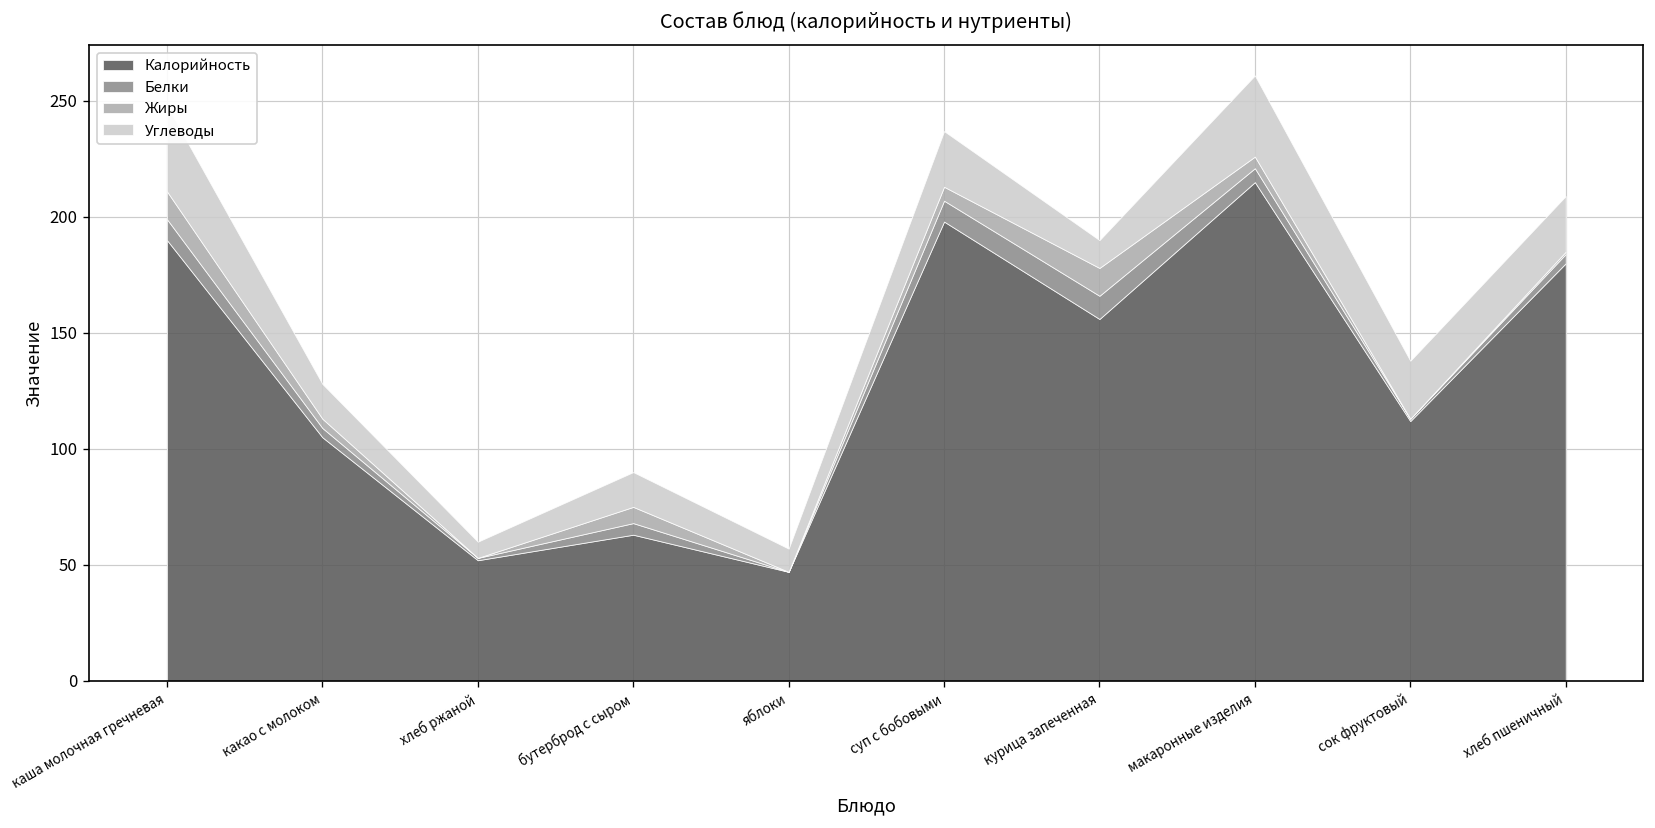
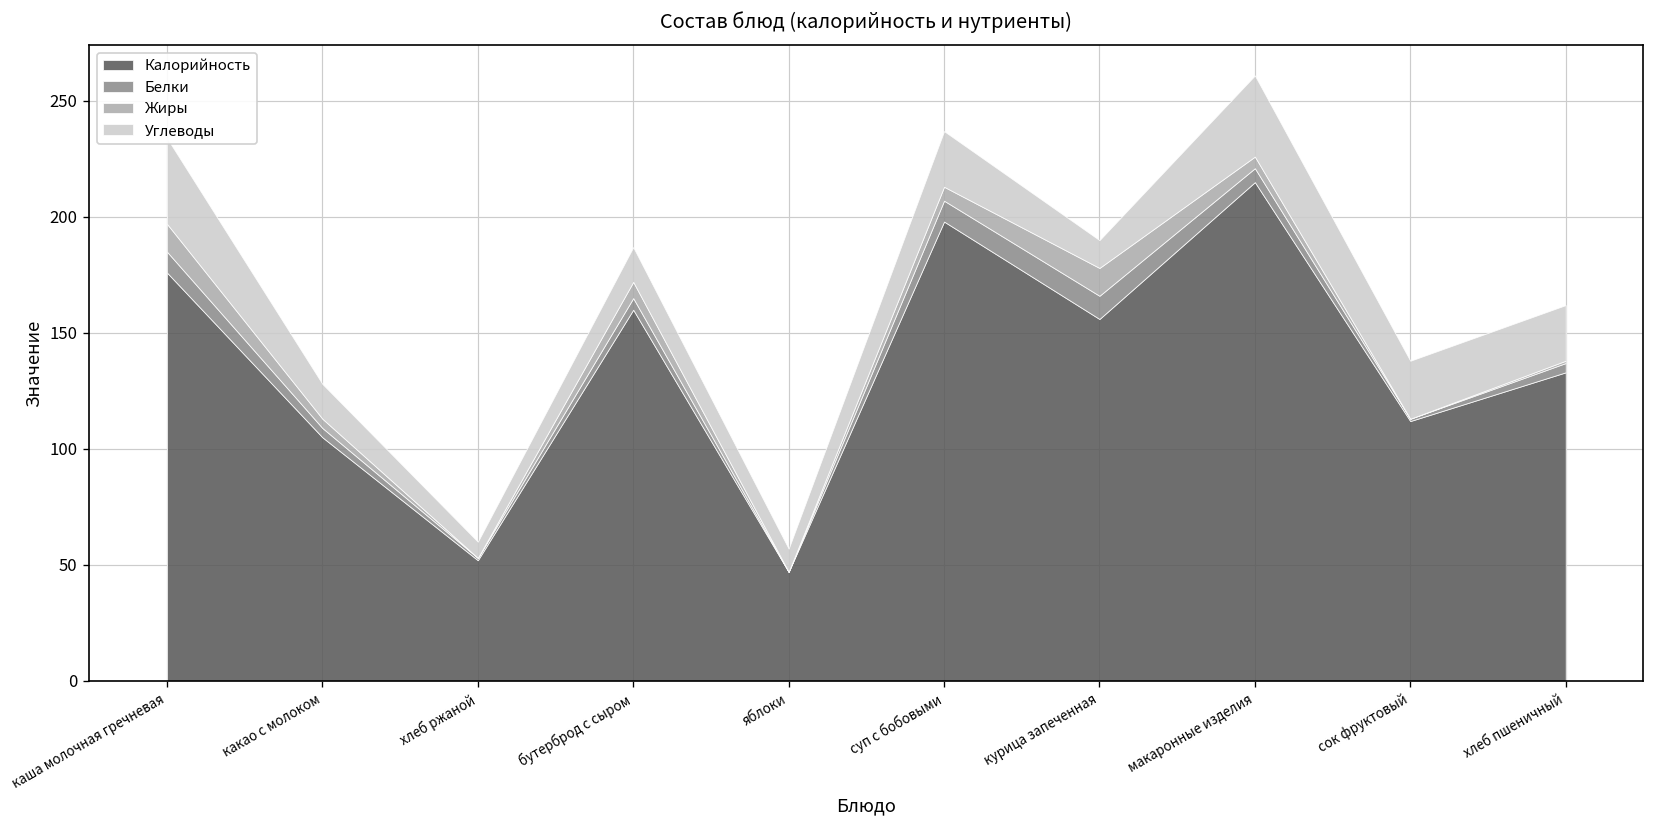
Калорийность, каша молочная гречневая: 190 -> 176
Калорийность, бутерброд с сыром: 63 -> 160
Калорийность, хлеб пшеничный: 180 -> 133
